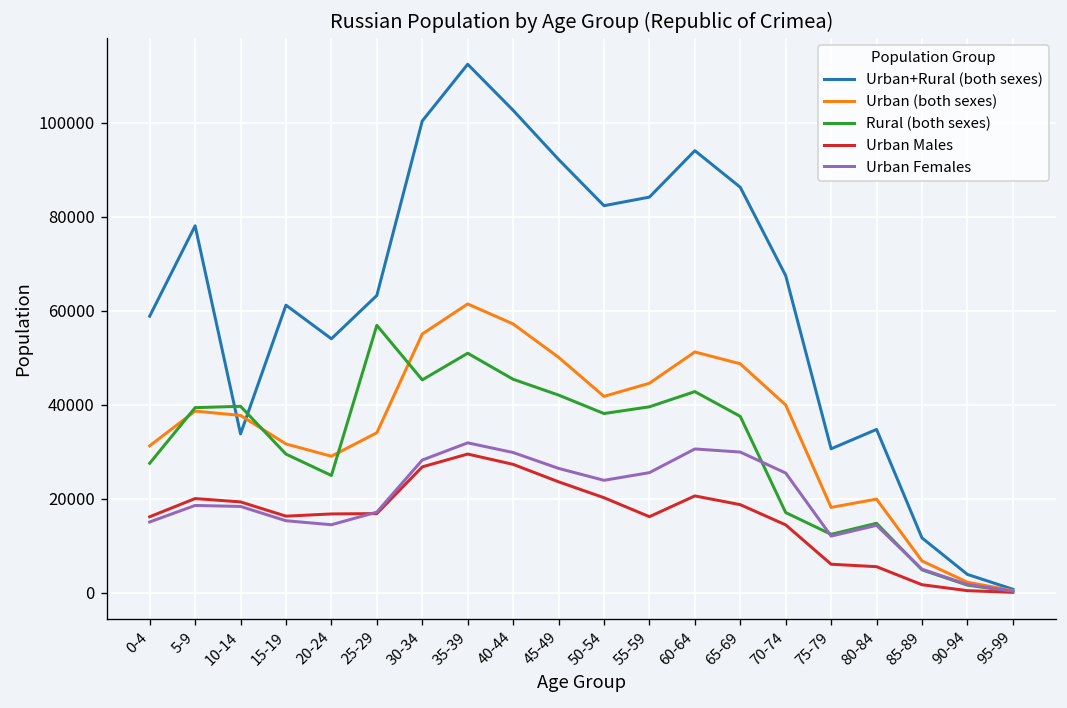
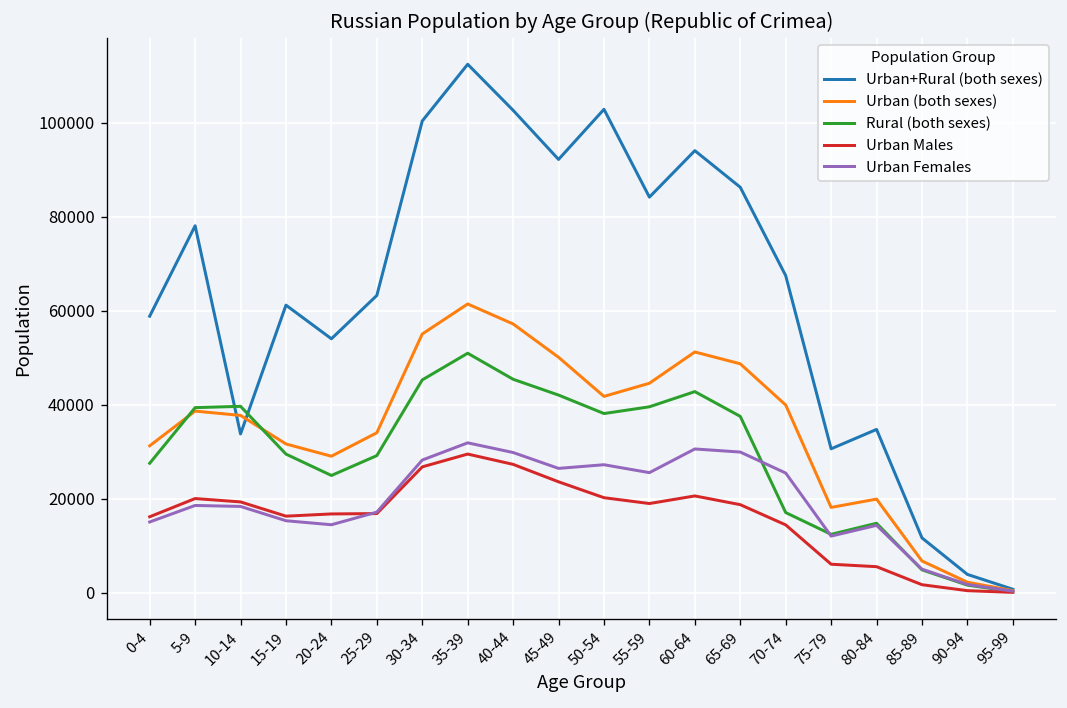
Rural (both sexes), 25-29: 57000 -> 29000
Urban+Rural (both sexes), 50-54: 82000 -> 103000
Urban Females, 50-54: 24000 -> 27000
Urban Males, 55-59: 16000 -> 19000
